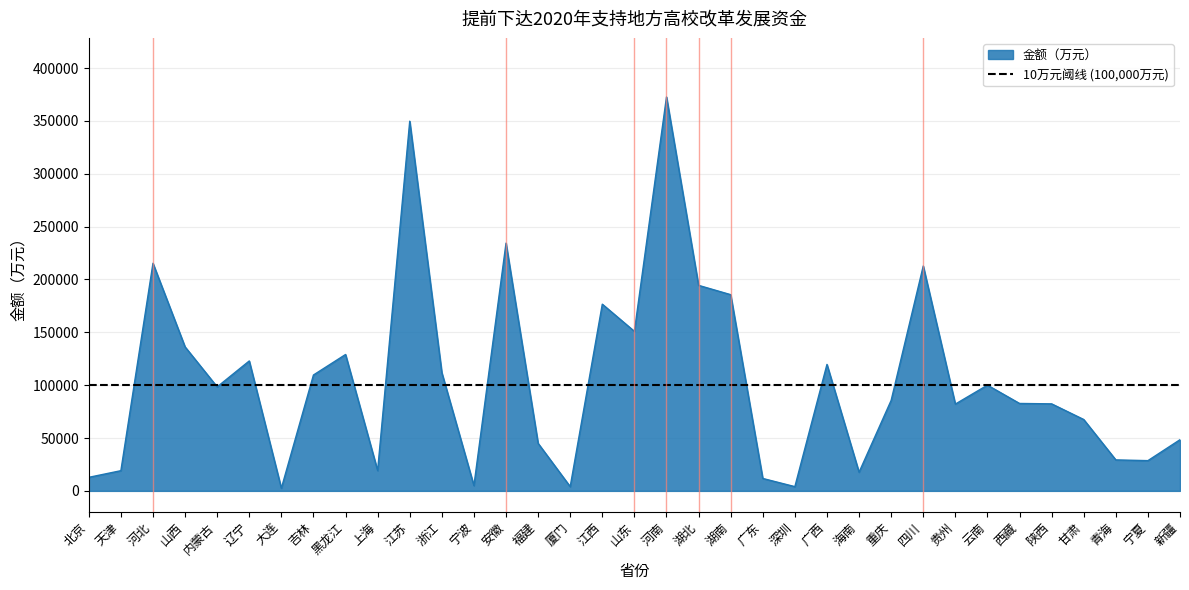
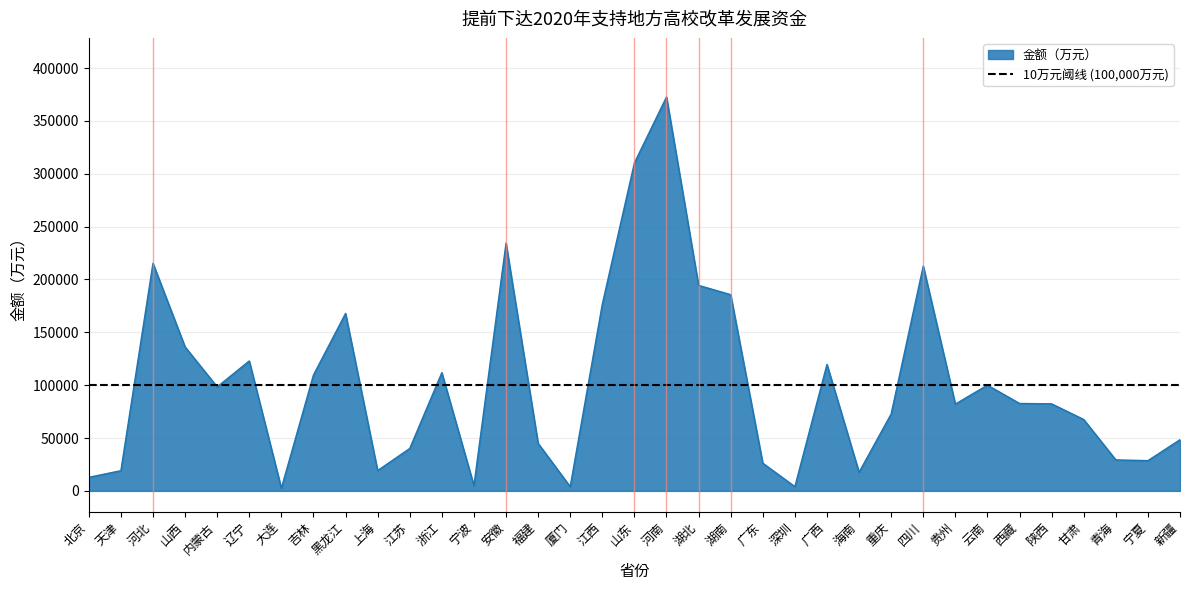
黑龙江: 129000 -> 168000
江苏: 350000 -> 40000
山东: 151000 -> 310000
广东: 12000 -> 26000
重庆: 86000 -> 73000
